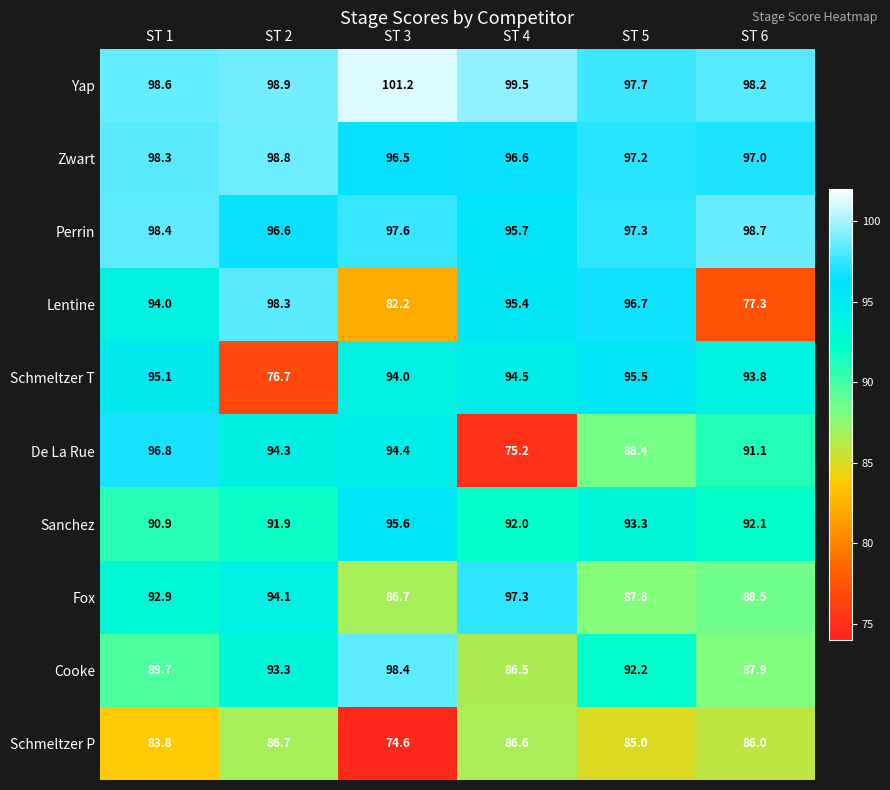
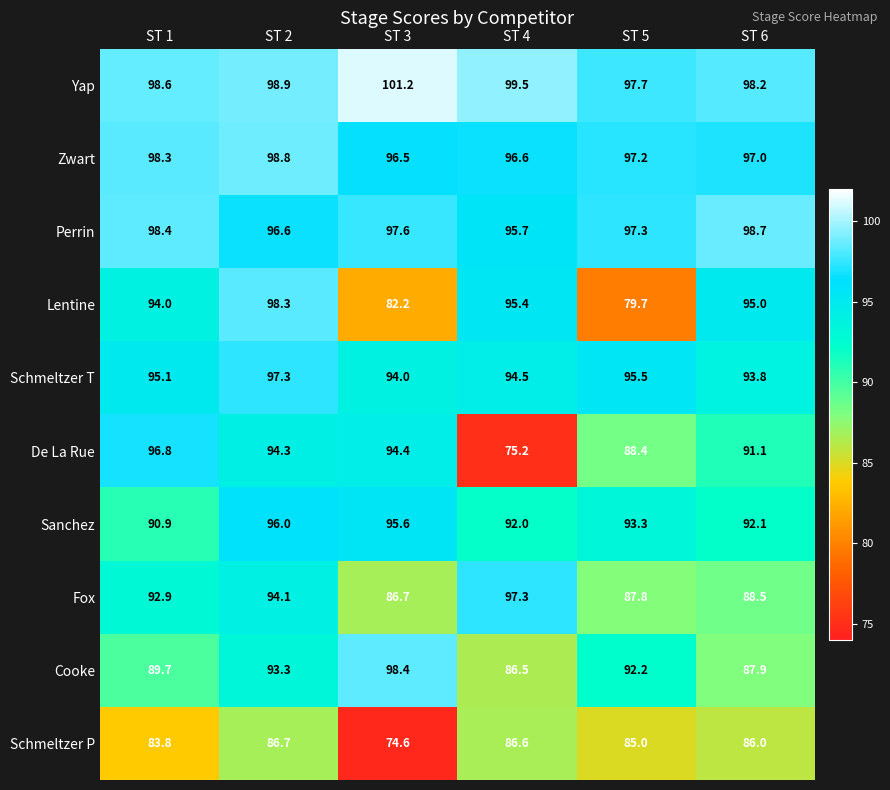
Lentine, ST 5: 96.7 -> 79.7
Lentine, ST 6: 77.3 -> 95.0
Schmeltzer T, ST 2: 76.7 -> 97.3
Sanchez, ST 2: 91.9 -> 96.0
